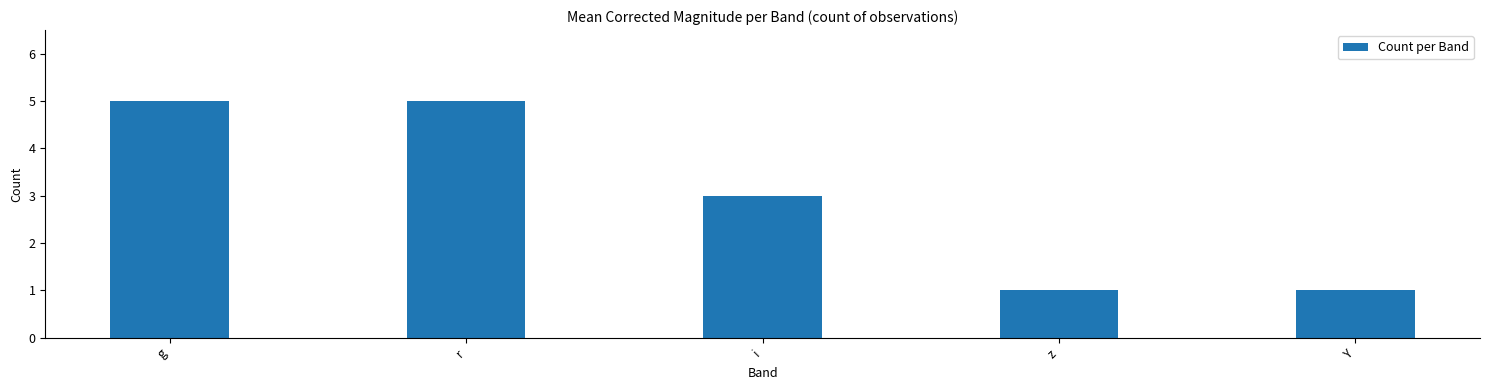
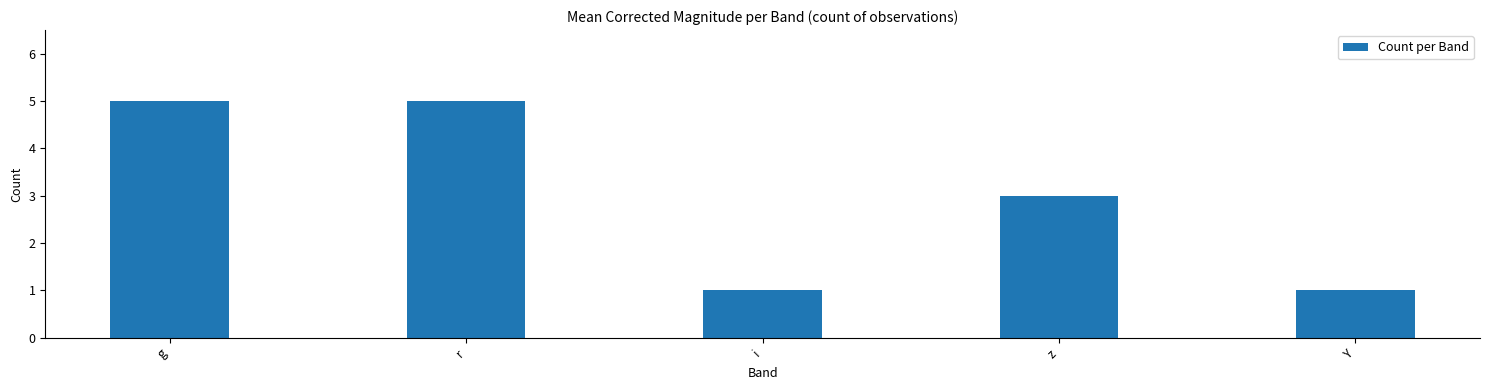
i: 3 -> 1
z: 1 -> 3
